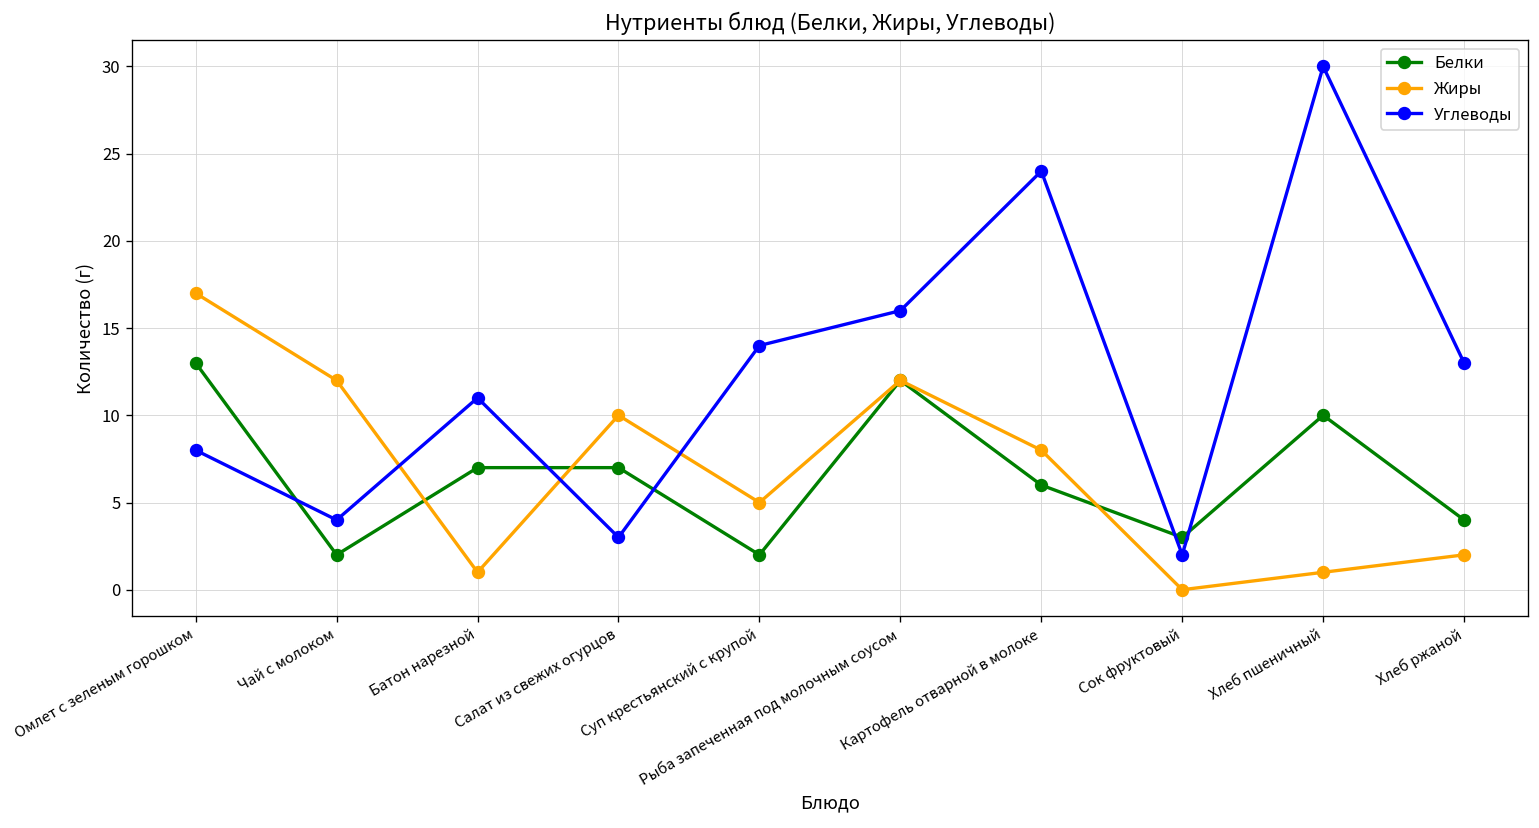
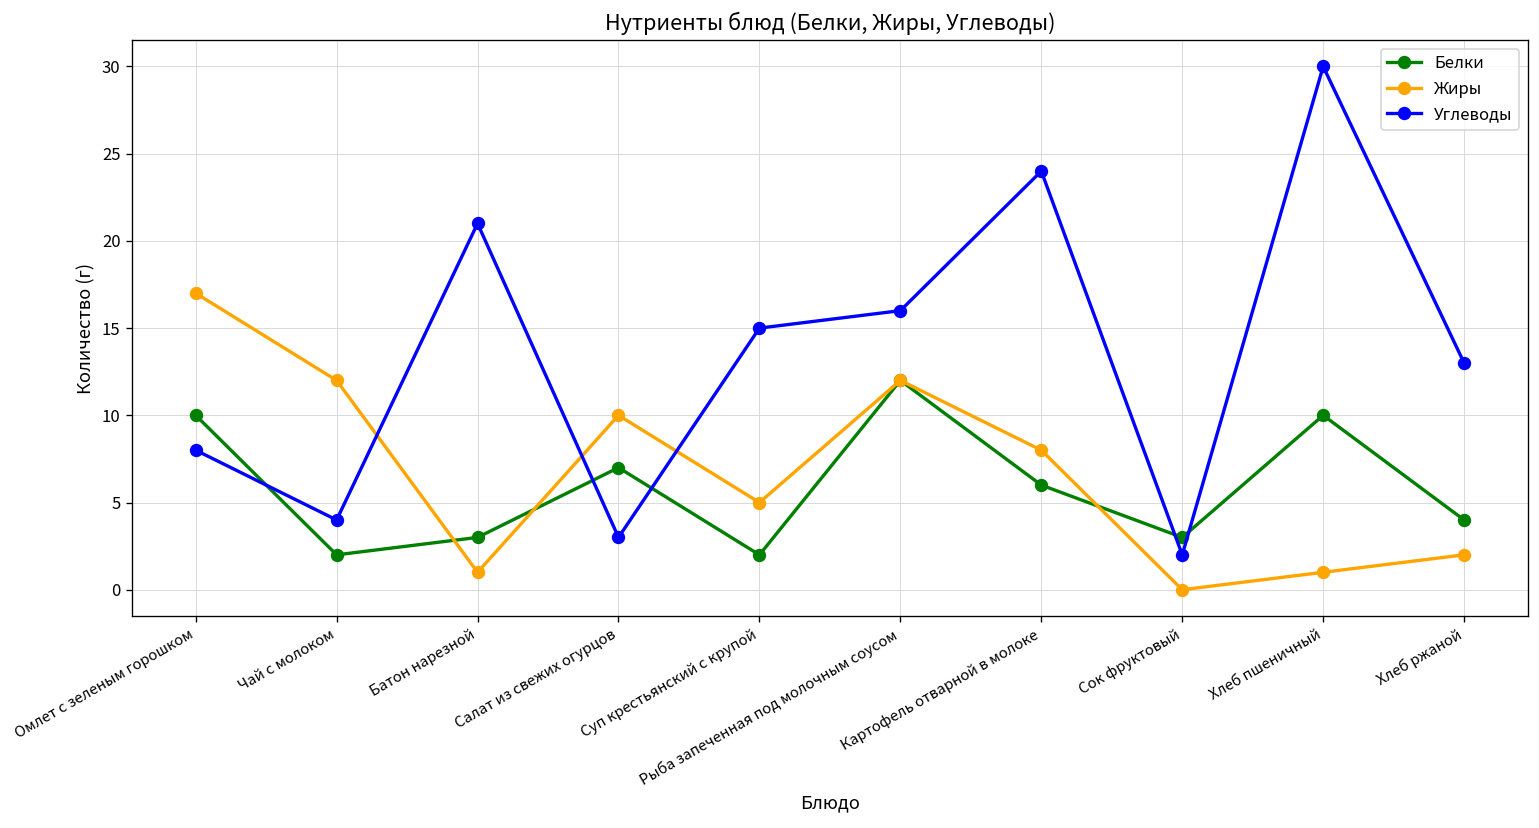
Белки, Омлет с зеленым горошком: 13 -> 10
Белки, Батон нарезной: 7 -> 3
Углеводы, Батон нарезной: 11 -> 21
Углеводы, Суп крестьянский с крупой: 14 -> 15
